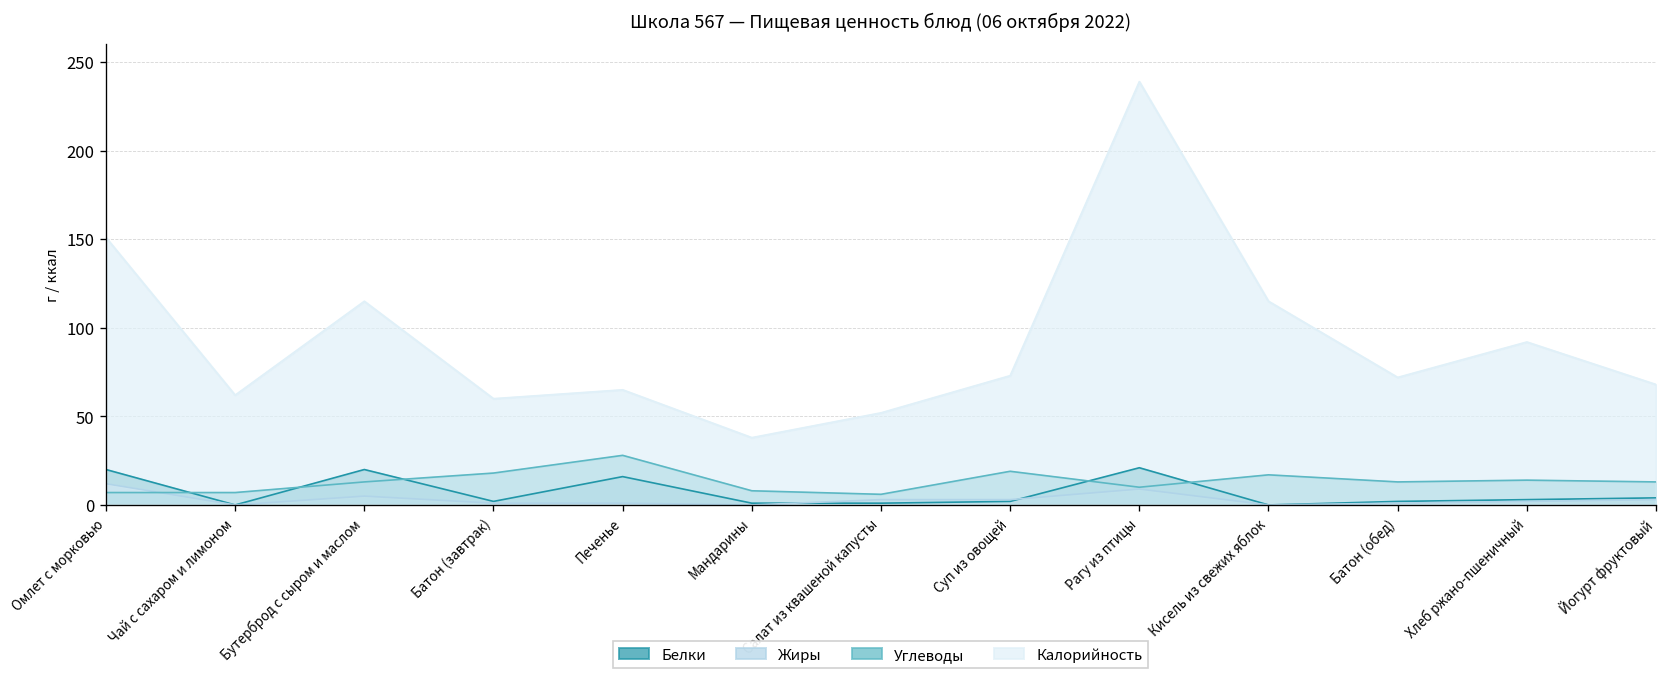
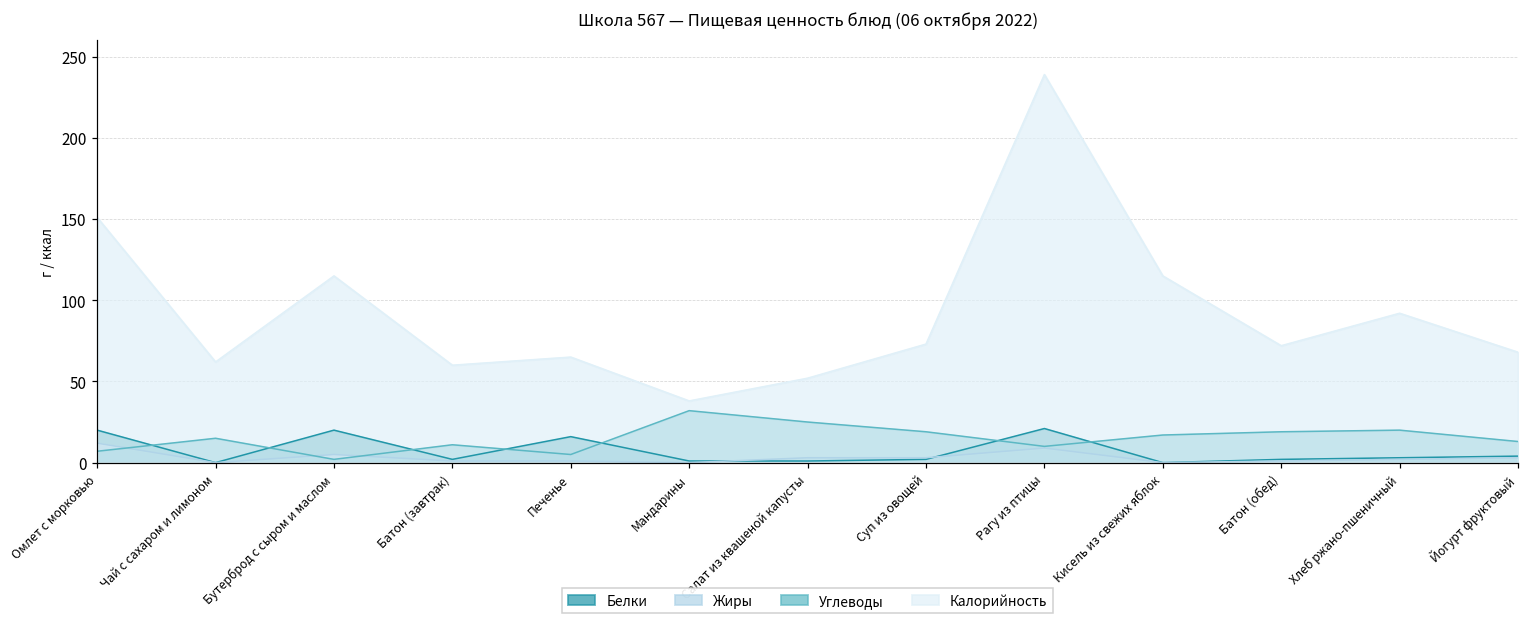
Углеводы, Чай с сахаром и лимоном: 7 -> 15
Углеводы, Бутерброд с сыром и маслом: 13 -> 2
Углеводы, Батон (завтрак): 18 -> 11
Углеводы, Печенье: 28 -> 5
Углеводы, Мандарины: 8 -> 32
Углеводы, Салат из квашеной капусты: 6 -> 25
Углеводы, Батон (обед): 13 -> 19
Углеводы, Хлеб ржано-пшеничный: 14 -> 20
